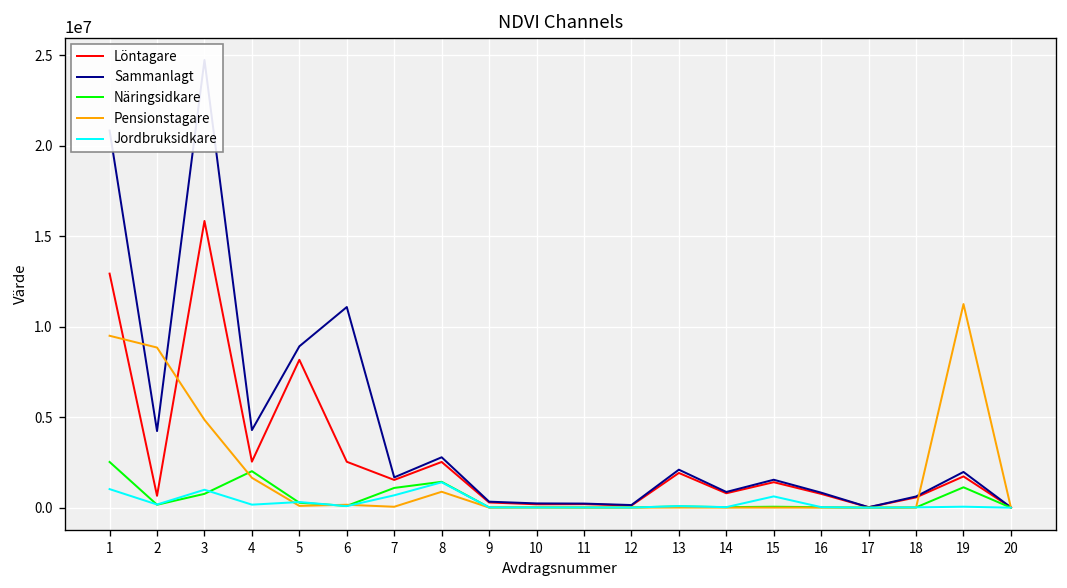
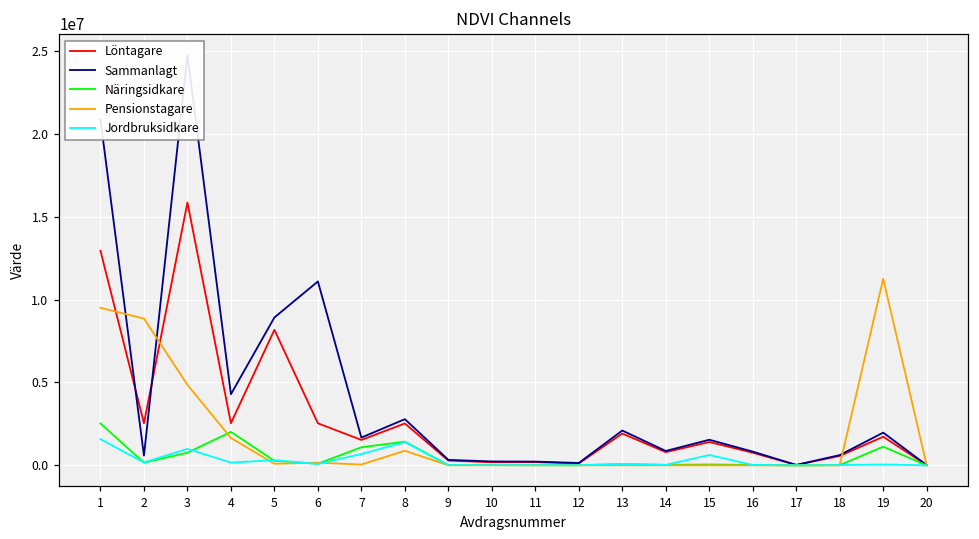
Jordbruksidkare, 1: 1000000 -> 1600000
Löntagare, 2: 700000 -> 2500000
Sammanlagt, 2: 4200000 -> 600000
